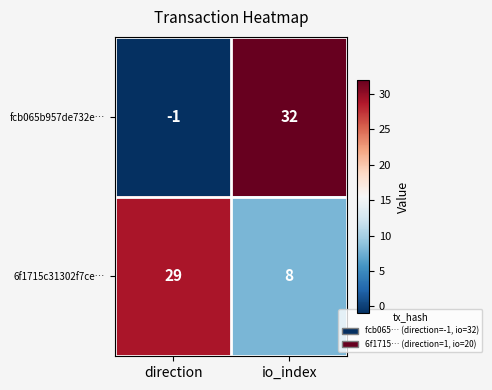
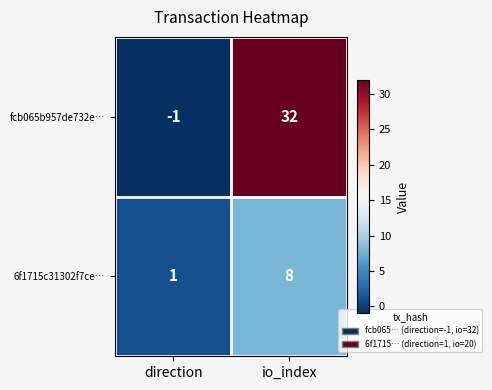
6f1715c31302f7ce…, direction: 29 -> 1
